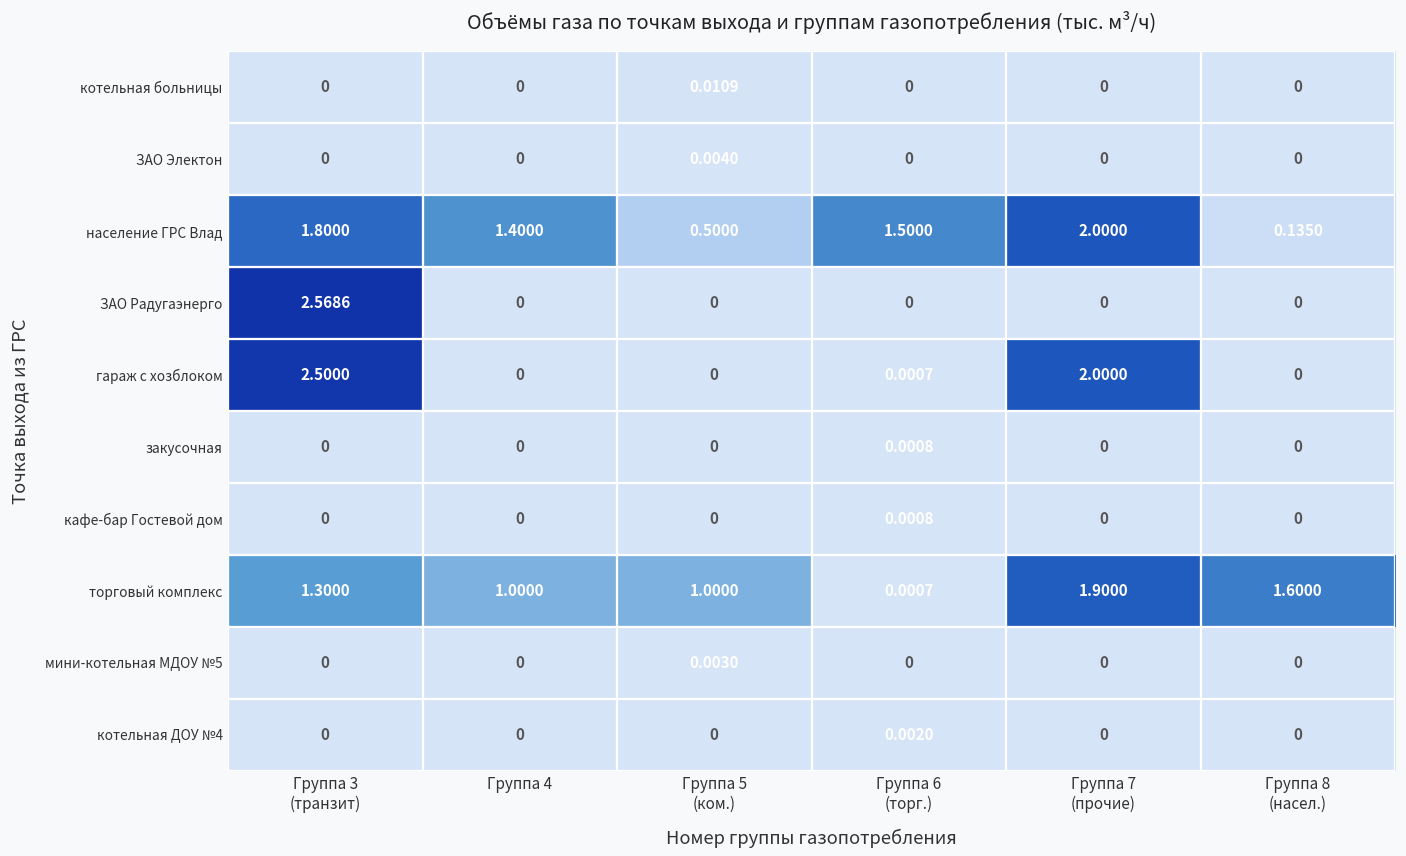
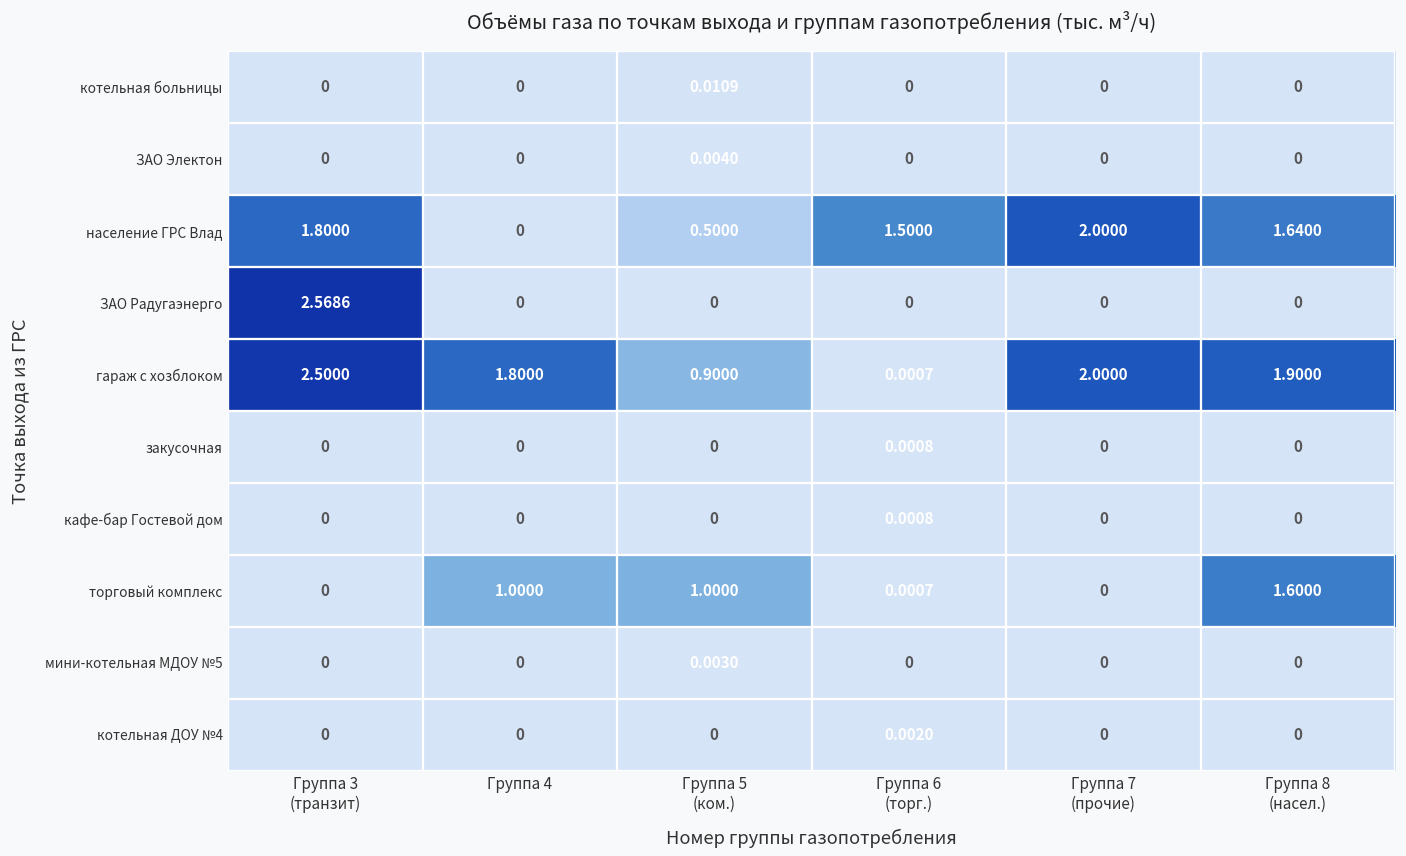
население ГРС Влад, Группа 4: 1.4000 -> 0
население ГРС Влад, Группа 8 (насел.): 0.1350 -> 1.6400
гараж с хозблоком, Группа 4: 0 -> 1.8000
гараж с хозблоком, Группа 5 (ком.): 0 -> 0.9000
гараж с хозблоком, Группа 8 (насел.): 0 -> 1.9000
торговый комплекс, Группа 3 (транзит): 1.3000 -> 0
торговый комплекс, Группа 7 (прочие): 1.9000 -> 0
